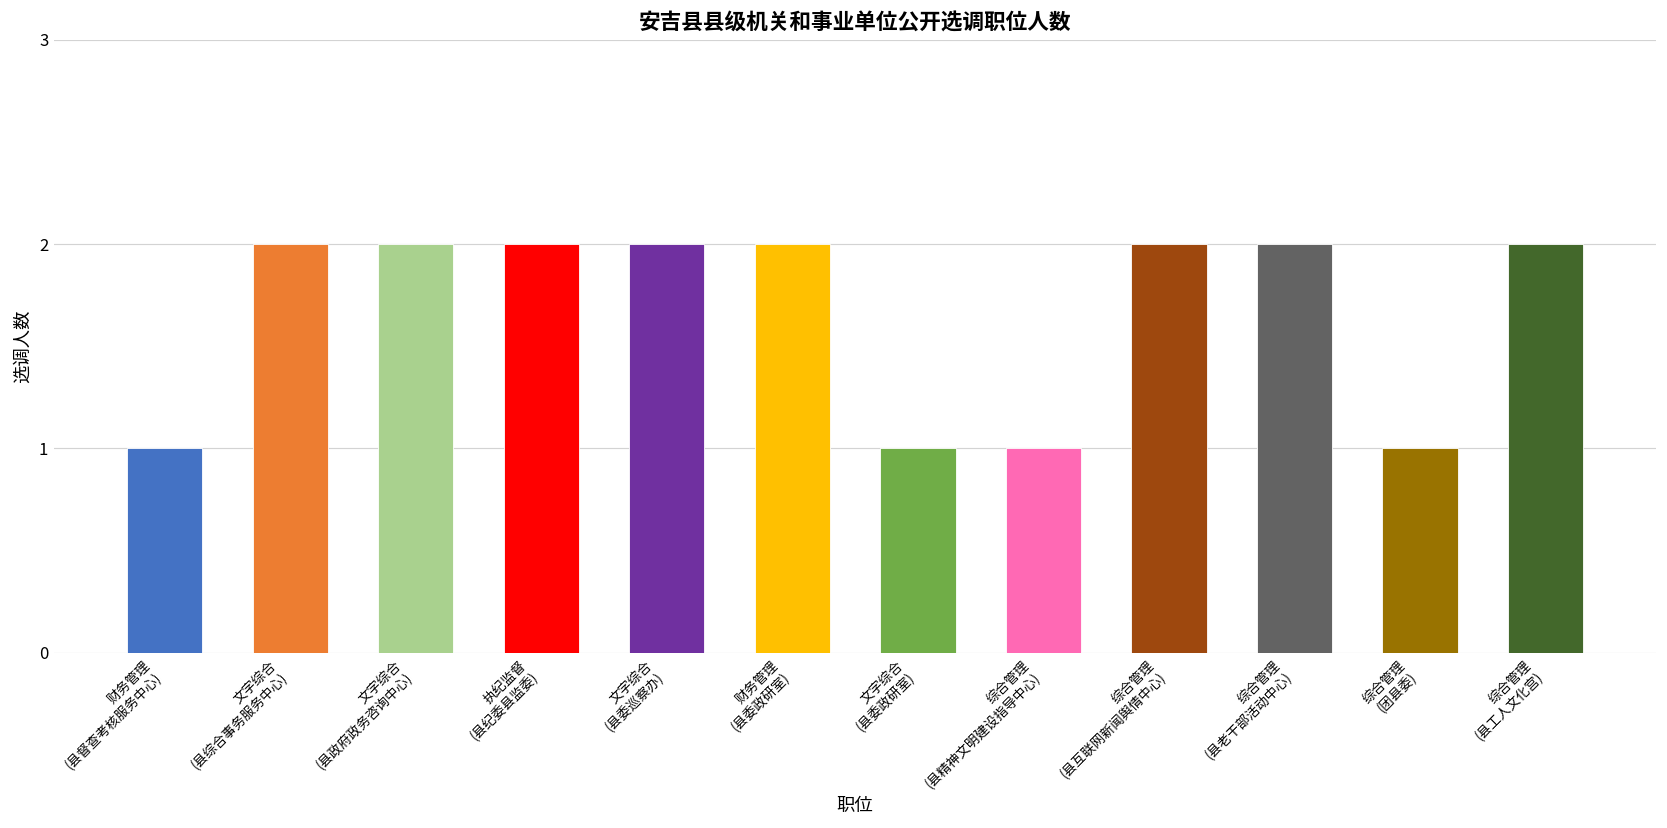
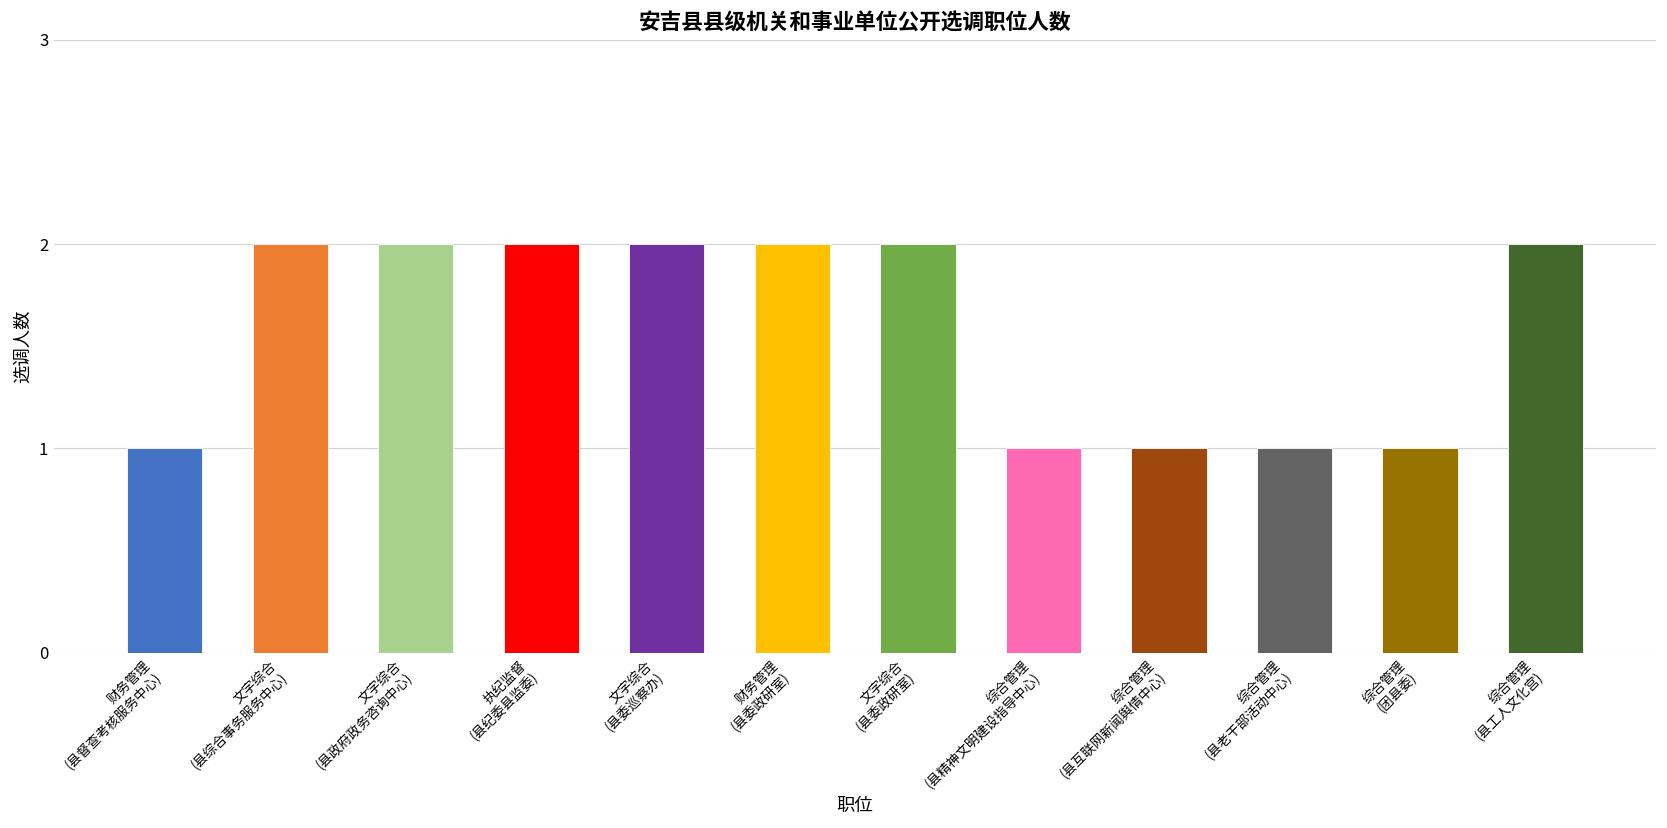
文字综合 (县委政研室): 1 -> 2
综合管理 (县互联网新闻舆情中心): 2 -> 1
综合管理 (县老干部活动中心): 2 -> 1
